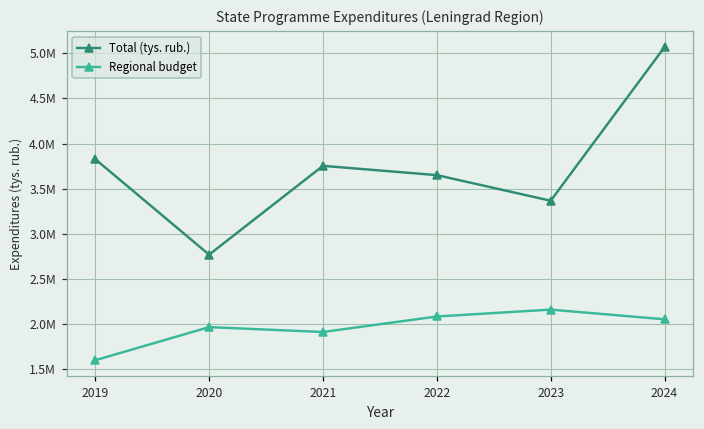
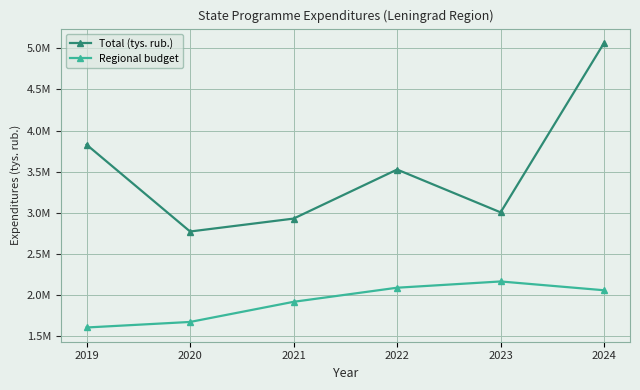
Regional budget, 2020: 2000000 -> 1700000
Total (tys. rub.), 2021: 3800000 -> 2900000
Total (tys. rub.), 2022: 3700000 -> 3500000
Total (tys. rub.), 2023: 3400000 -> 3000000
